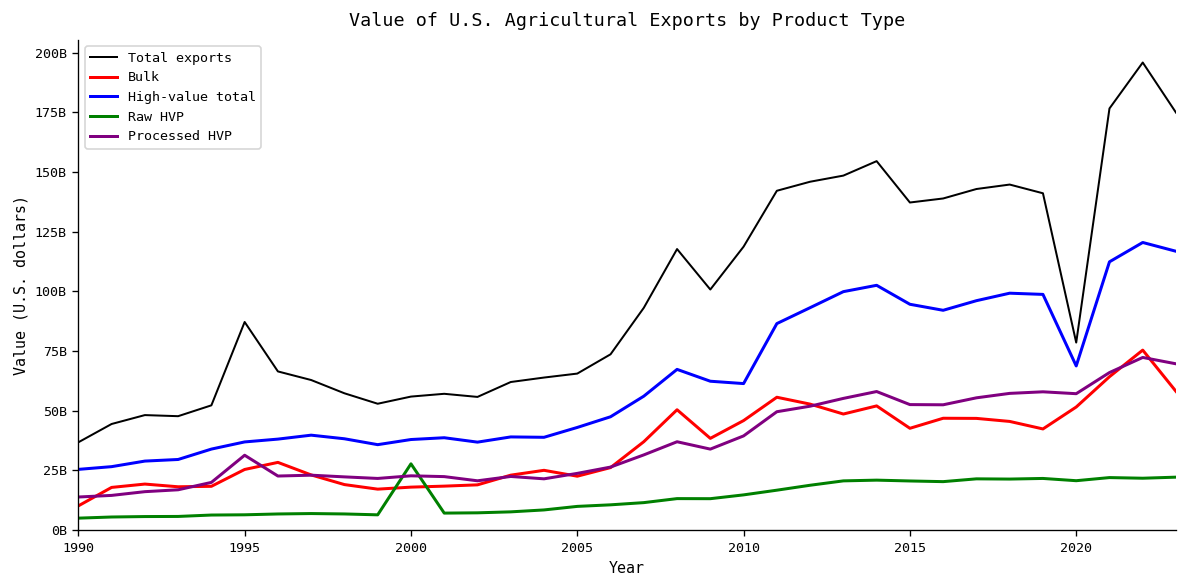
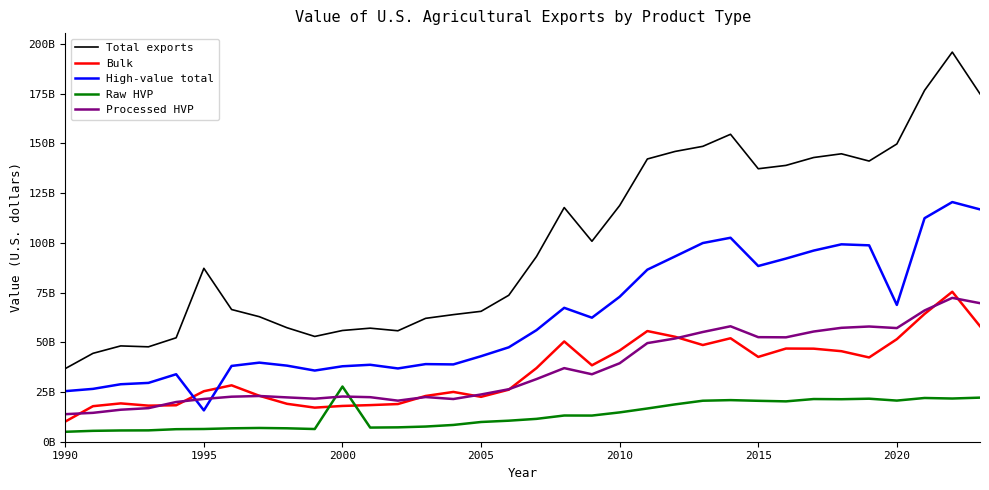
High-value total, 1995: 37000000000 -> 16000000000
Processed HVP, 1995: 31000000000 -> 21000000000
High-value total, 2010: 61000000000 -> 73000000000
High-value total, 2015: 95000000000 -> 88000000000
Total exports, 2020: 79000000000 -> 150000000000
